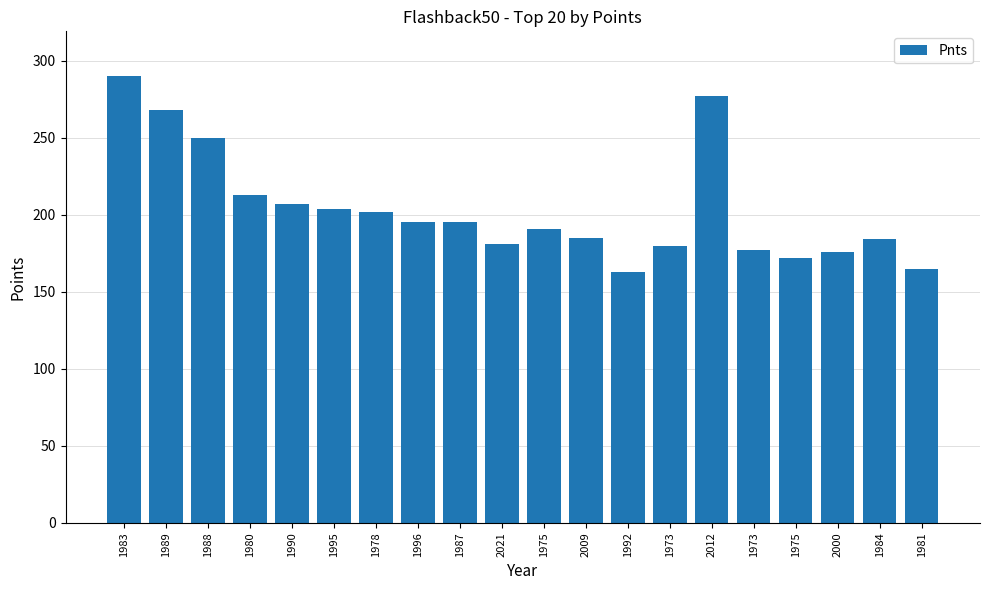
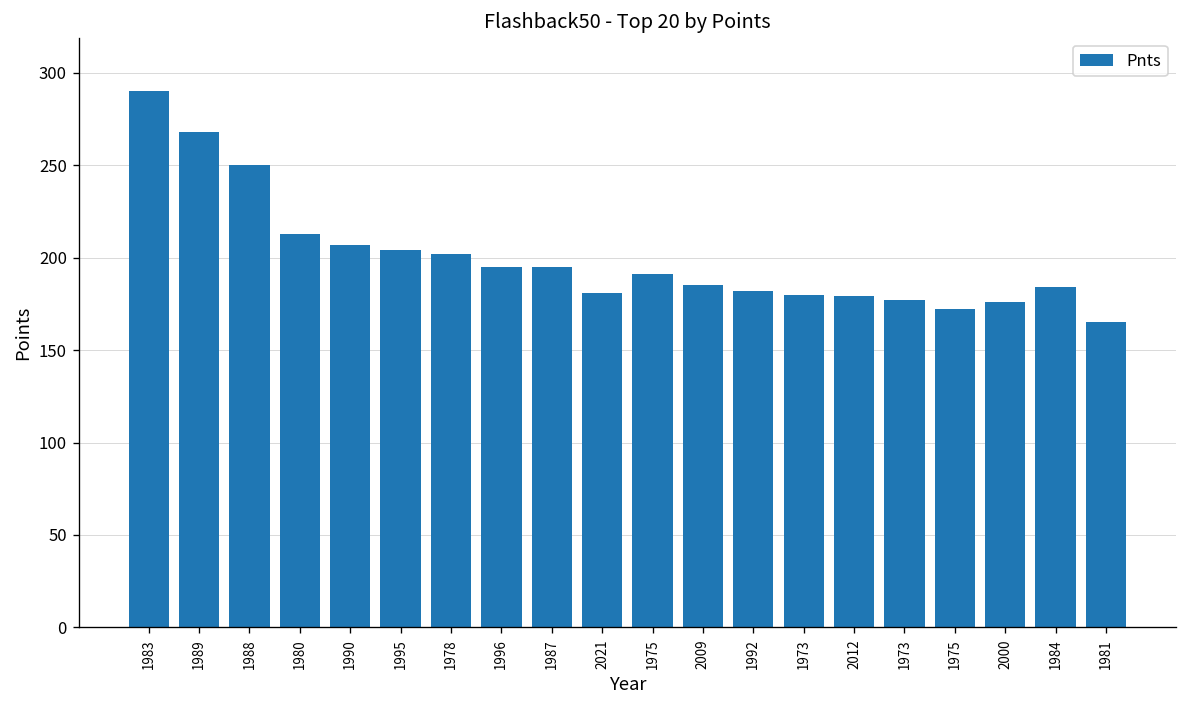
1992: 163 -> 182
2012: 277 -> 179
